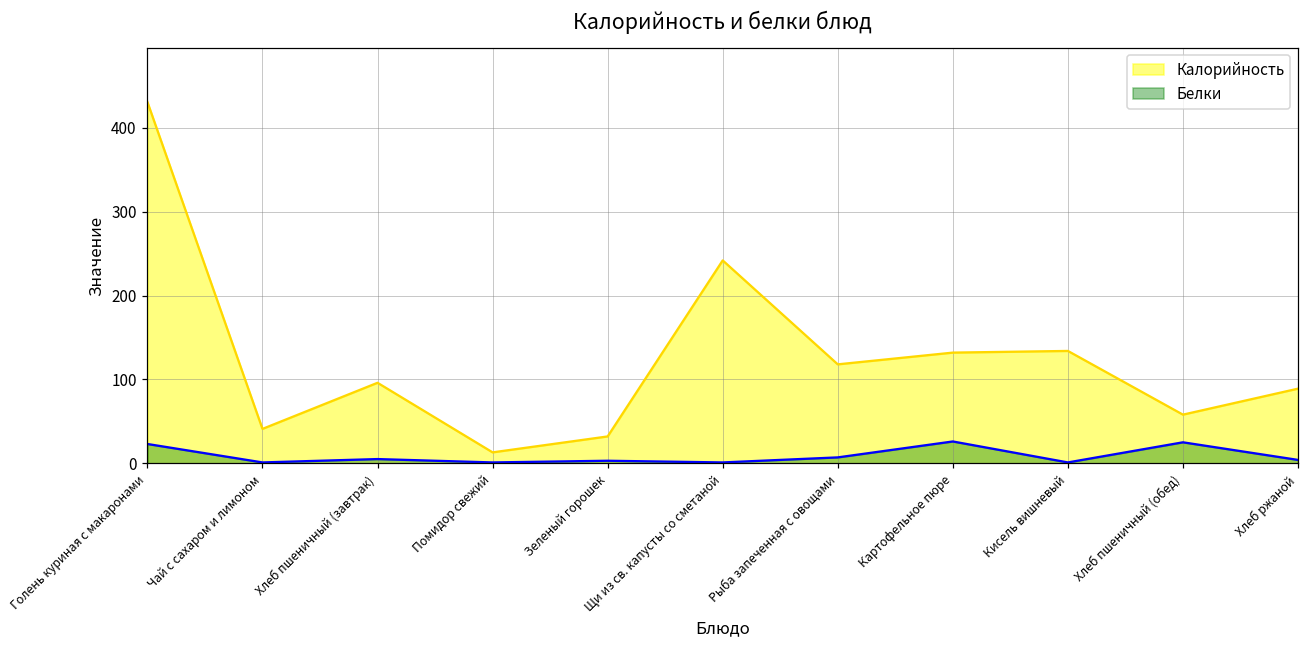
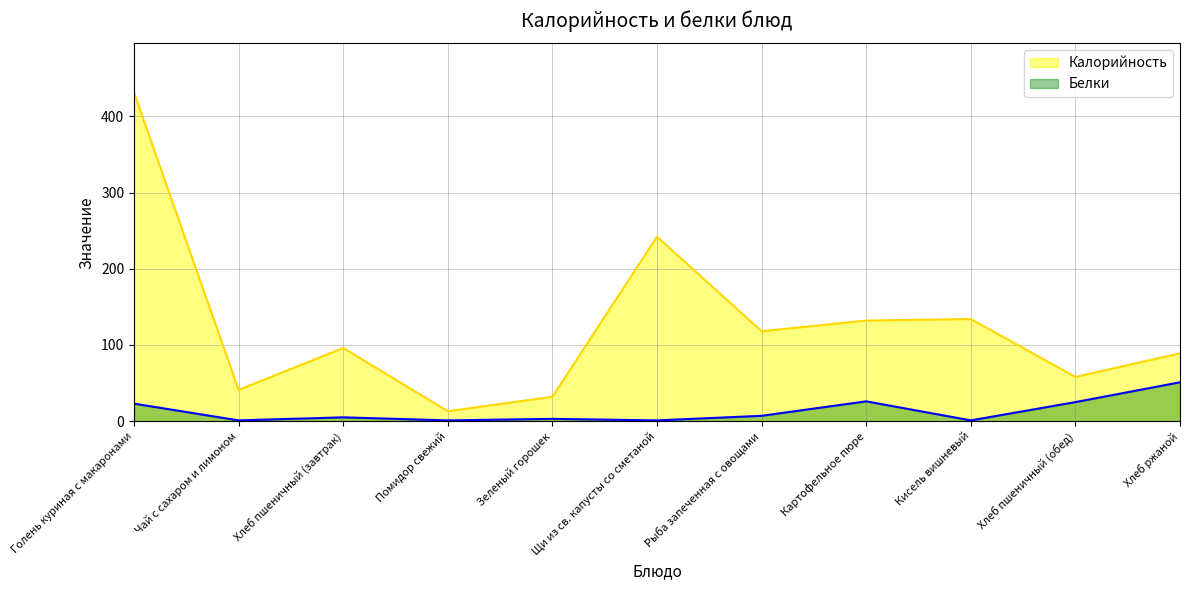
Белки, Хлеб ржаной: 0 -> 50
